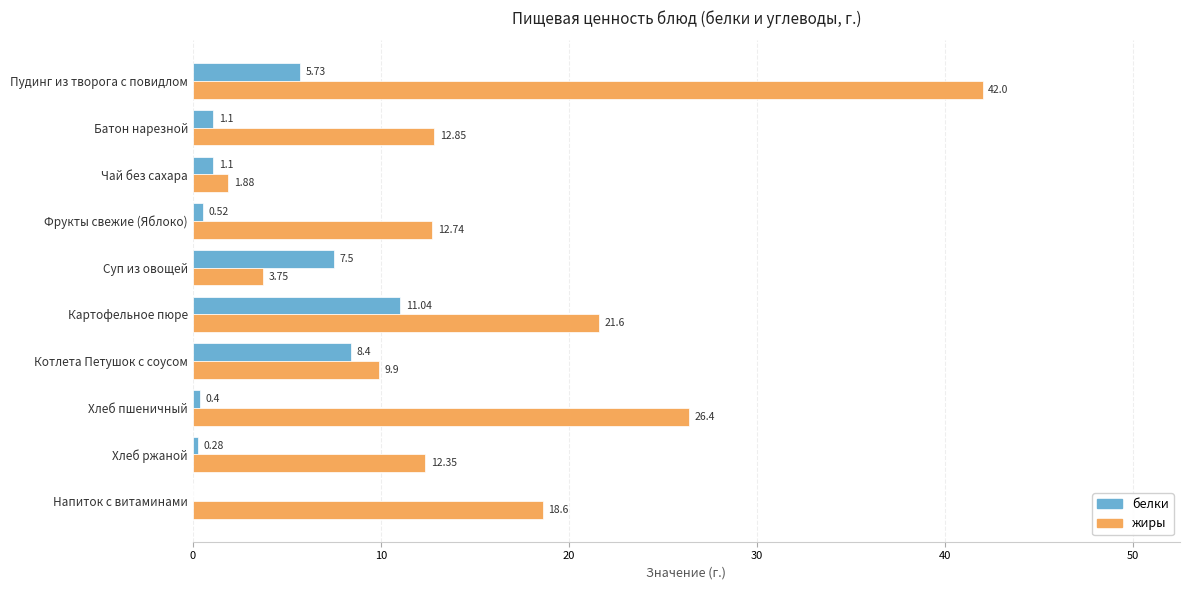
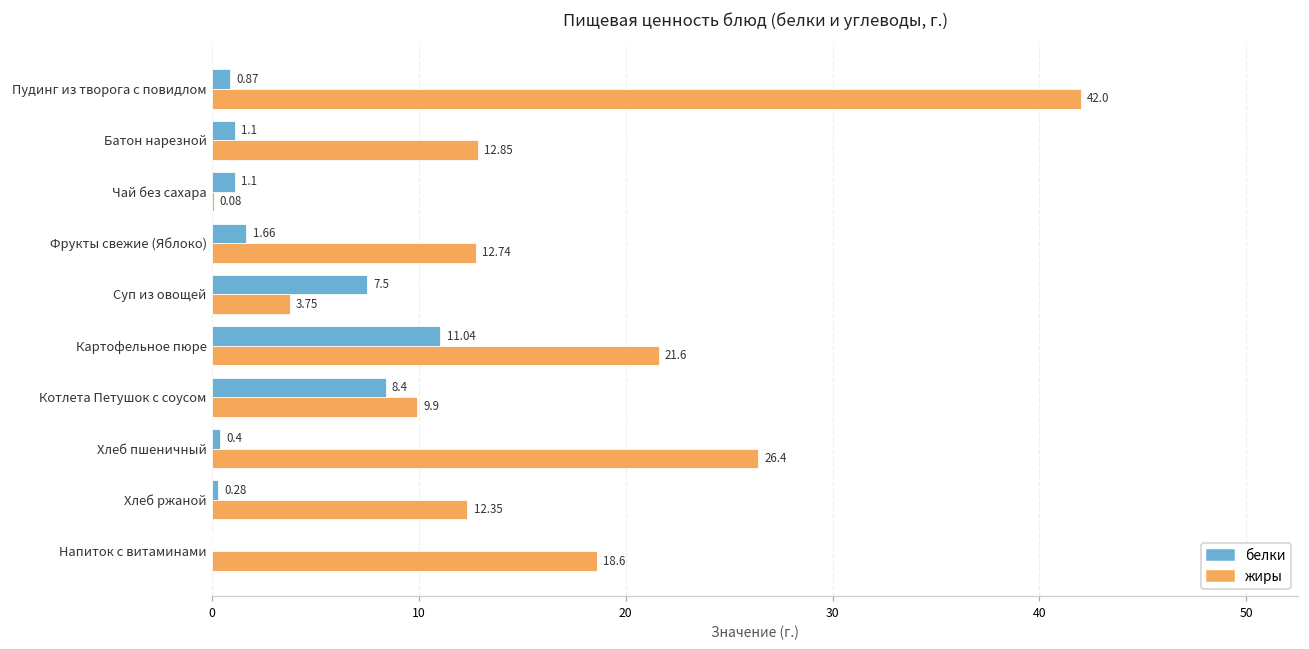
белки, Пудинг из творога с повидлом: 5.73 -> 0.87
жиры, Чай без сахара: 1.88 -> 0.08
белки, Фрукты свежие (Яблоко): 0.52 -> 1.66
